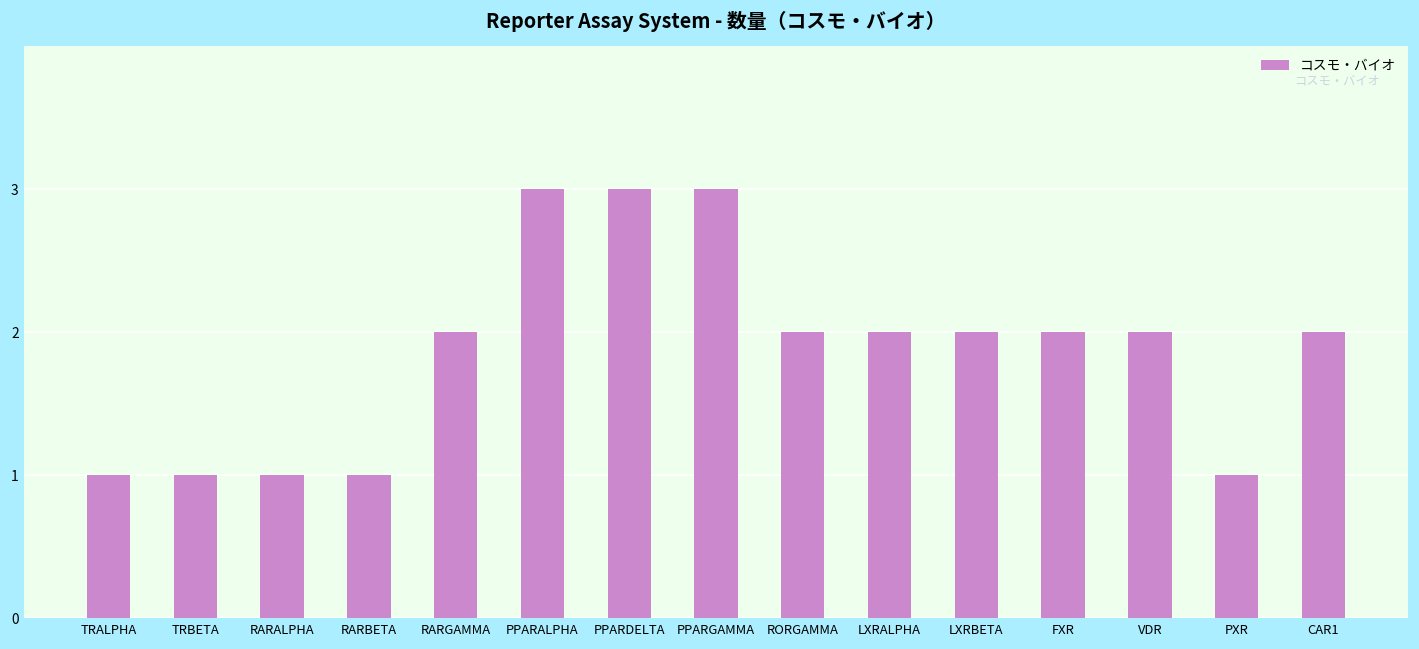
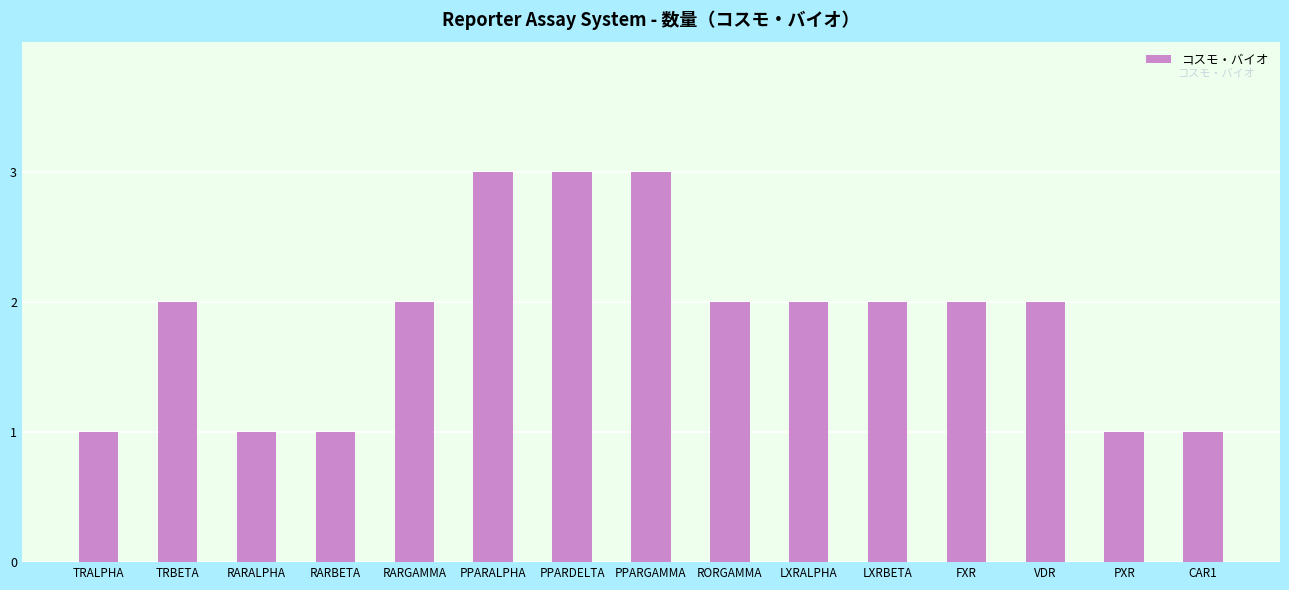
TRBETA: 1 -> 2
CAR1: 2 -> 1
